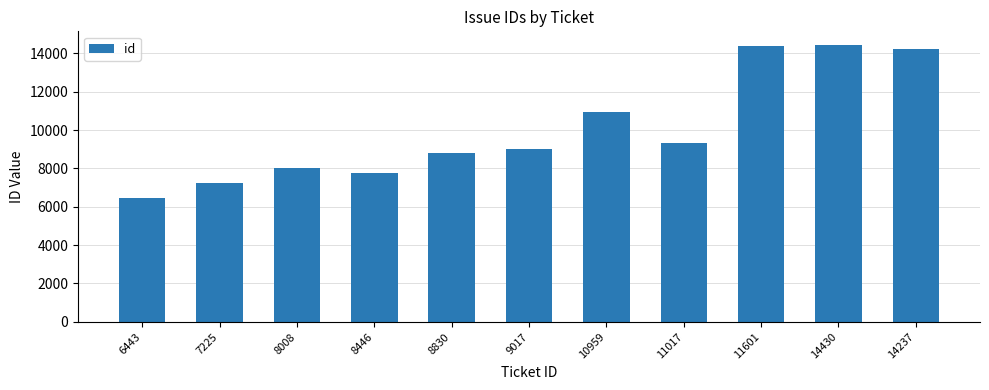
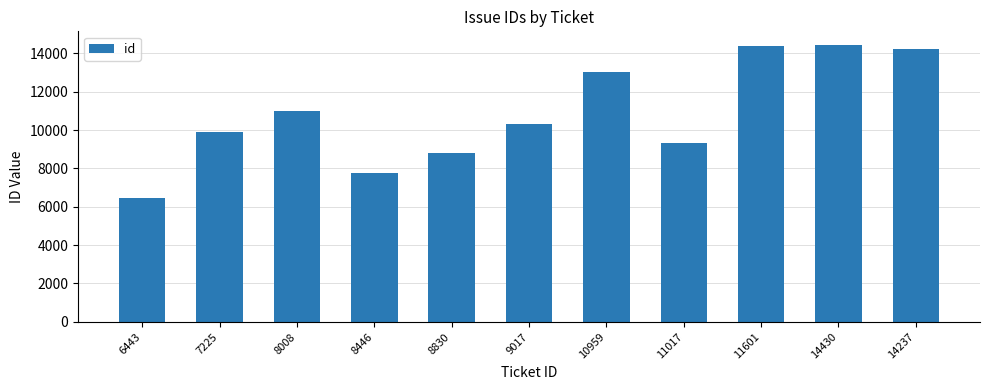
7225: 7200 -> 9900
8008: 8000 -> 11000
9017: 9000 -> 10300
10959: 11000 -> 13000
